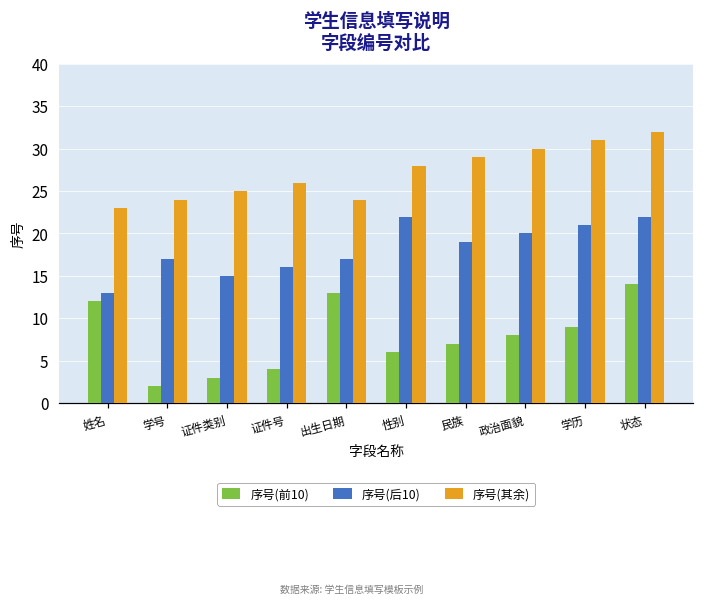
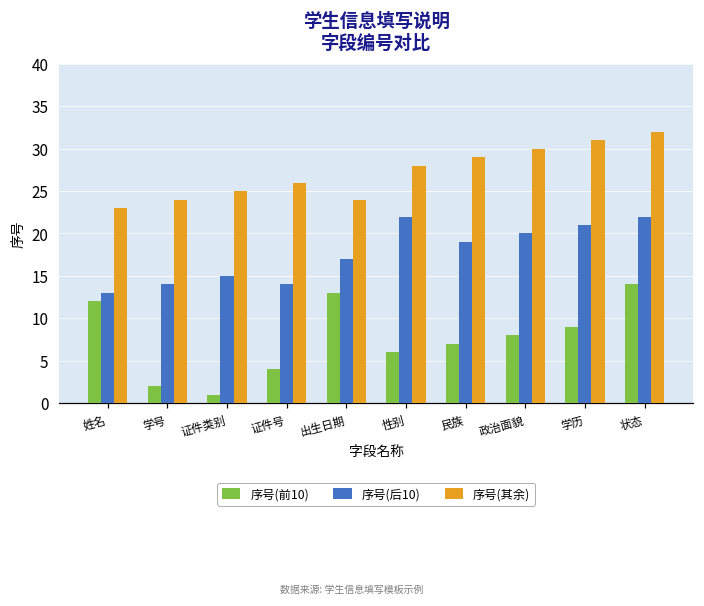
序号(后10), 学号: 17 -> 14
序号(前10), 证件类别: 3 -> 1
序号(后10), 证件号: 16 -> 14
